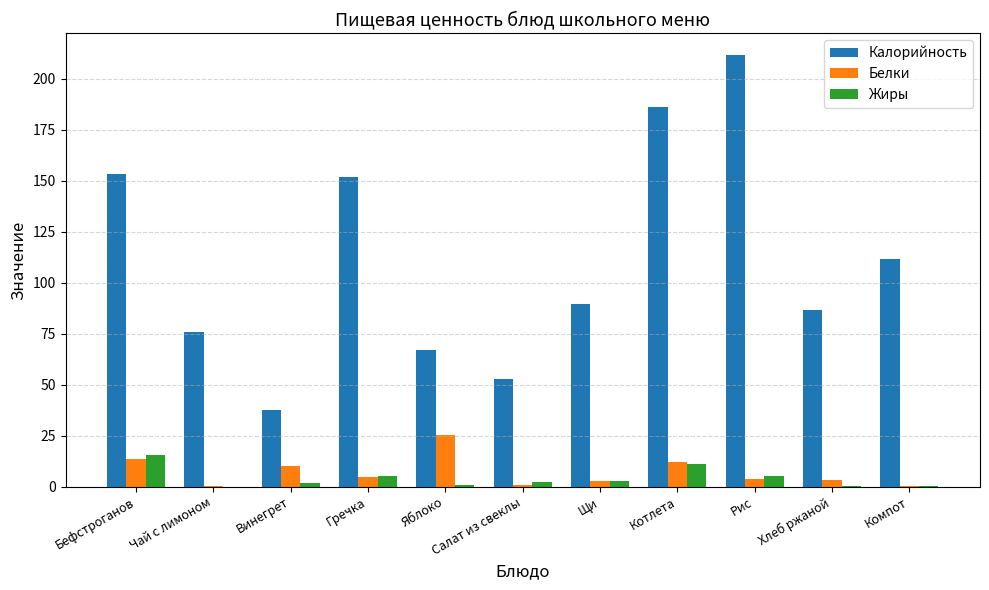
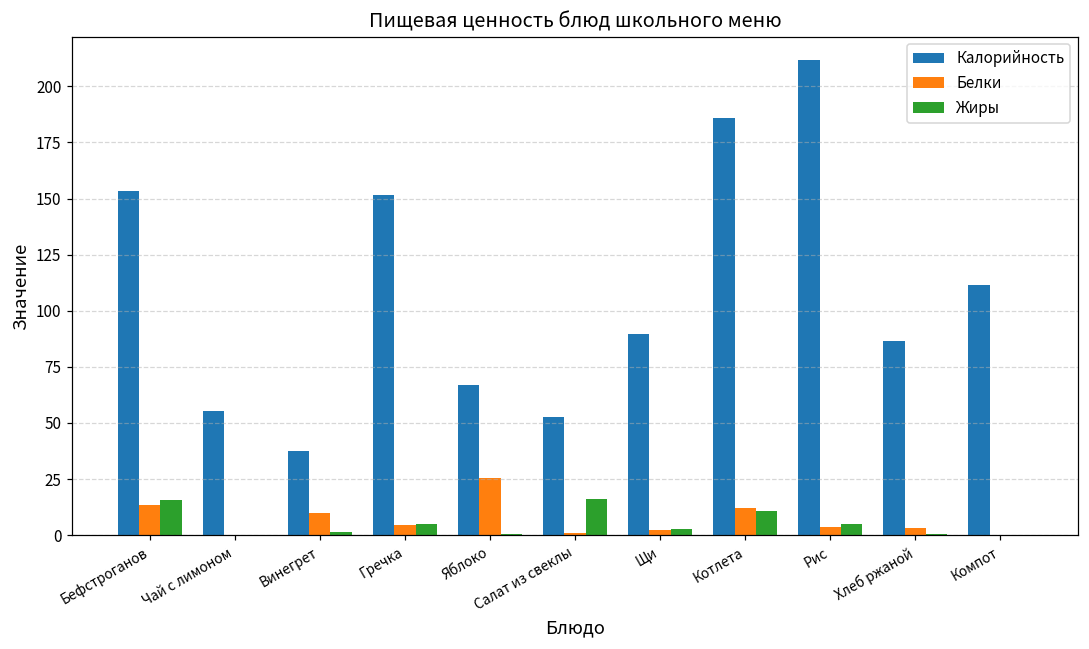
Калорийность, Чай с лимоном: 76 -> 55
Жиры, Салат из свеклы: 2 -> 16
